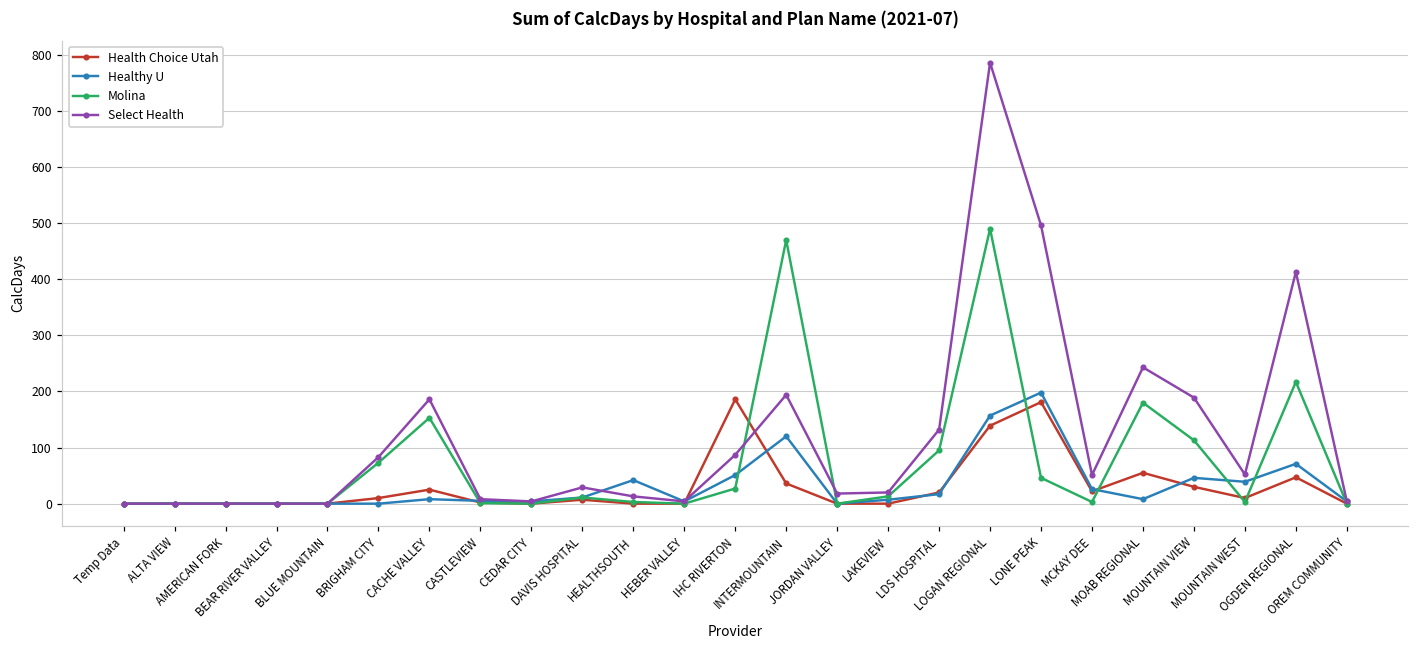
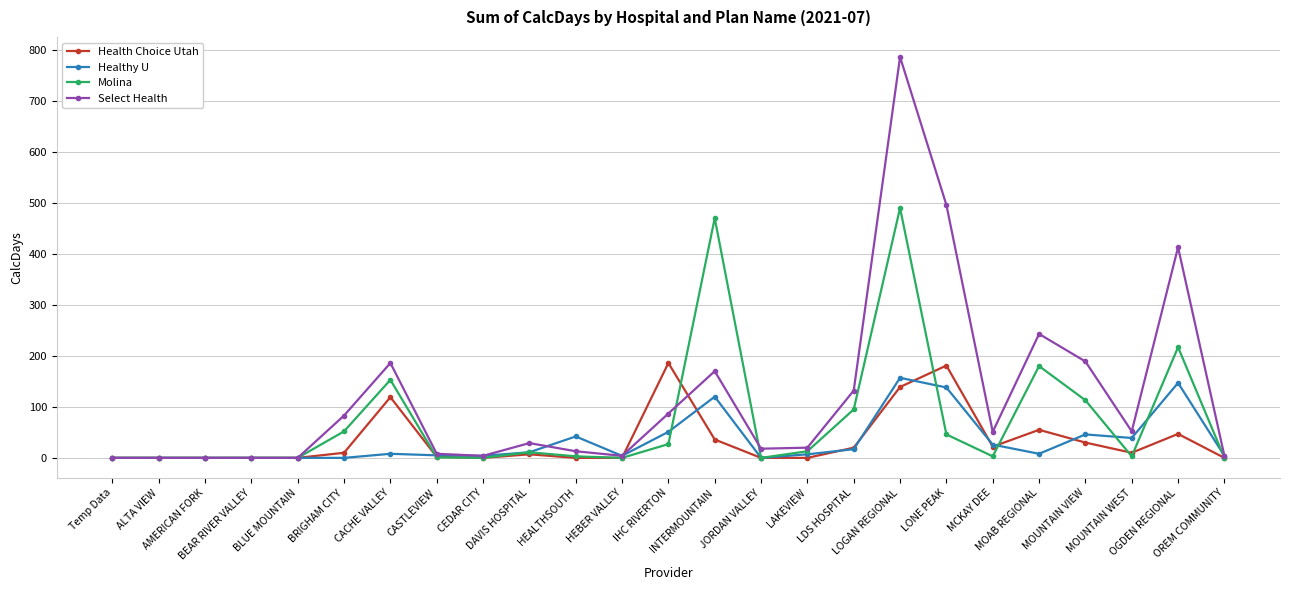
Molina, BRIGHAM CITY: 70 -> 50
Health Choice Utah, CACHE VALLEY: 30 -> 120
Select Health, INTERMOUNTAIN: 190 -> 170
Healthy U, LONE PEAK: 200 -> 140
Healthy U, OGDEN REGIONAL: 70 -> 150
